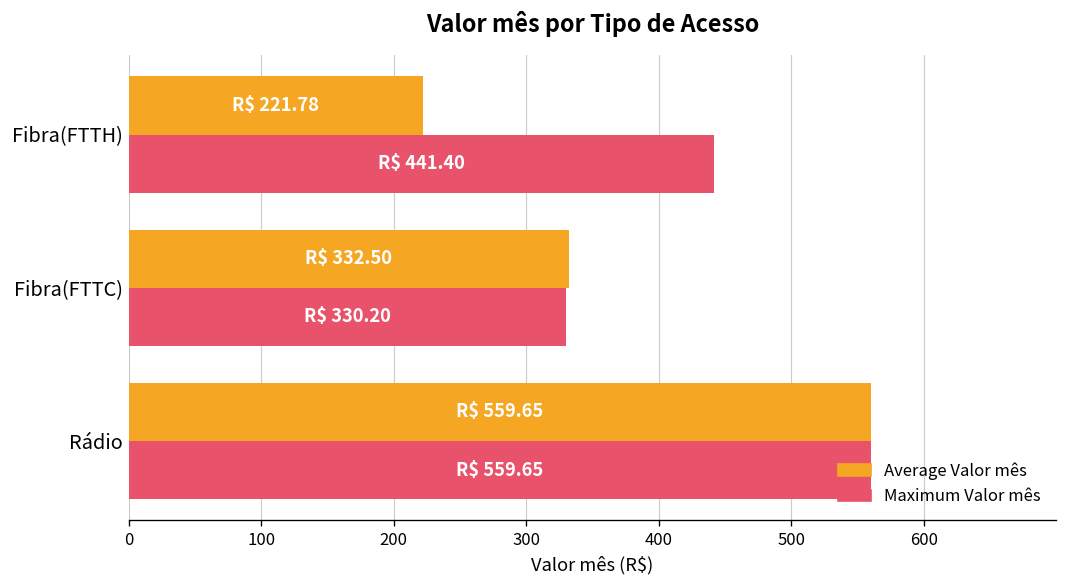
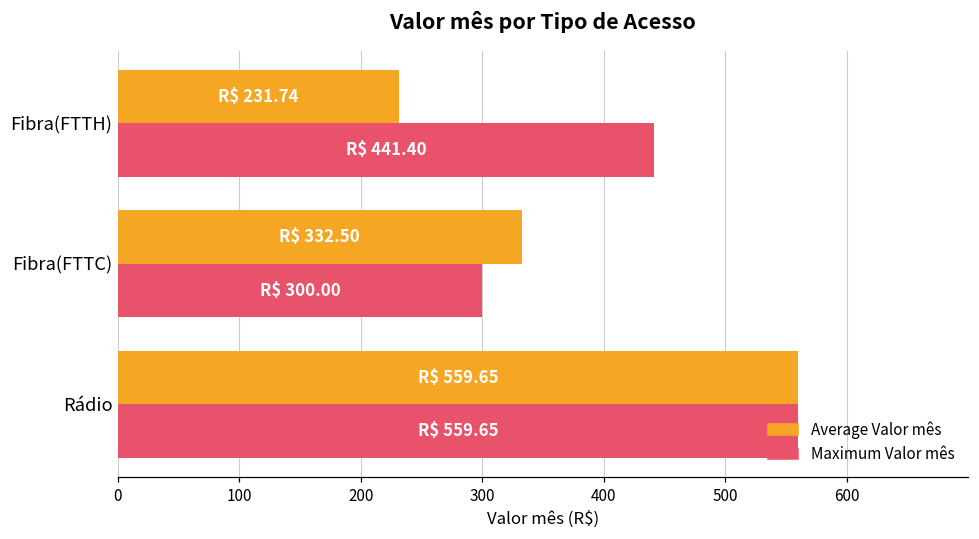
Average Valor mês, Fibra(FTTH): 221.78 -> 231.74
Maximum Valor mês, Fibra(FTTC): 330.20 -> 300.00
